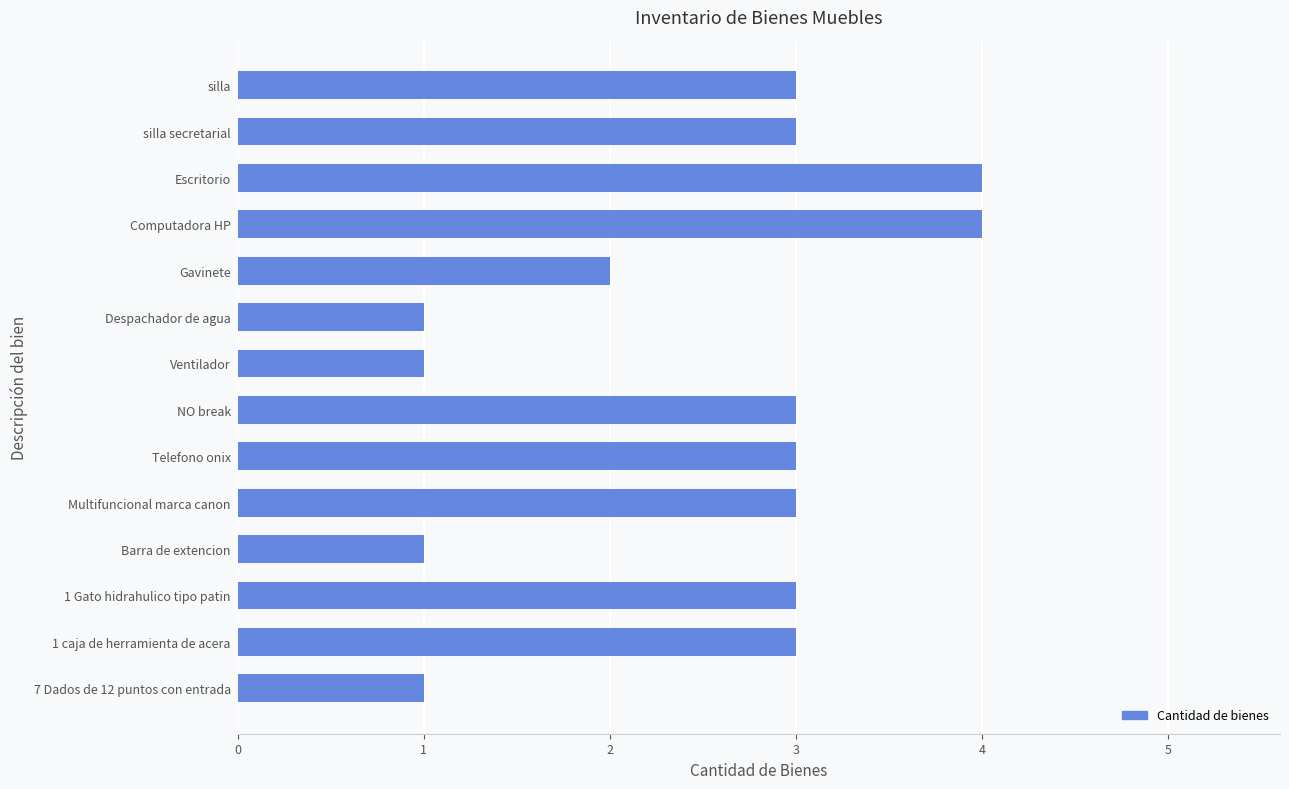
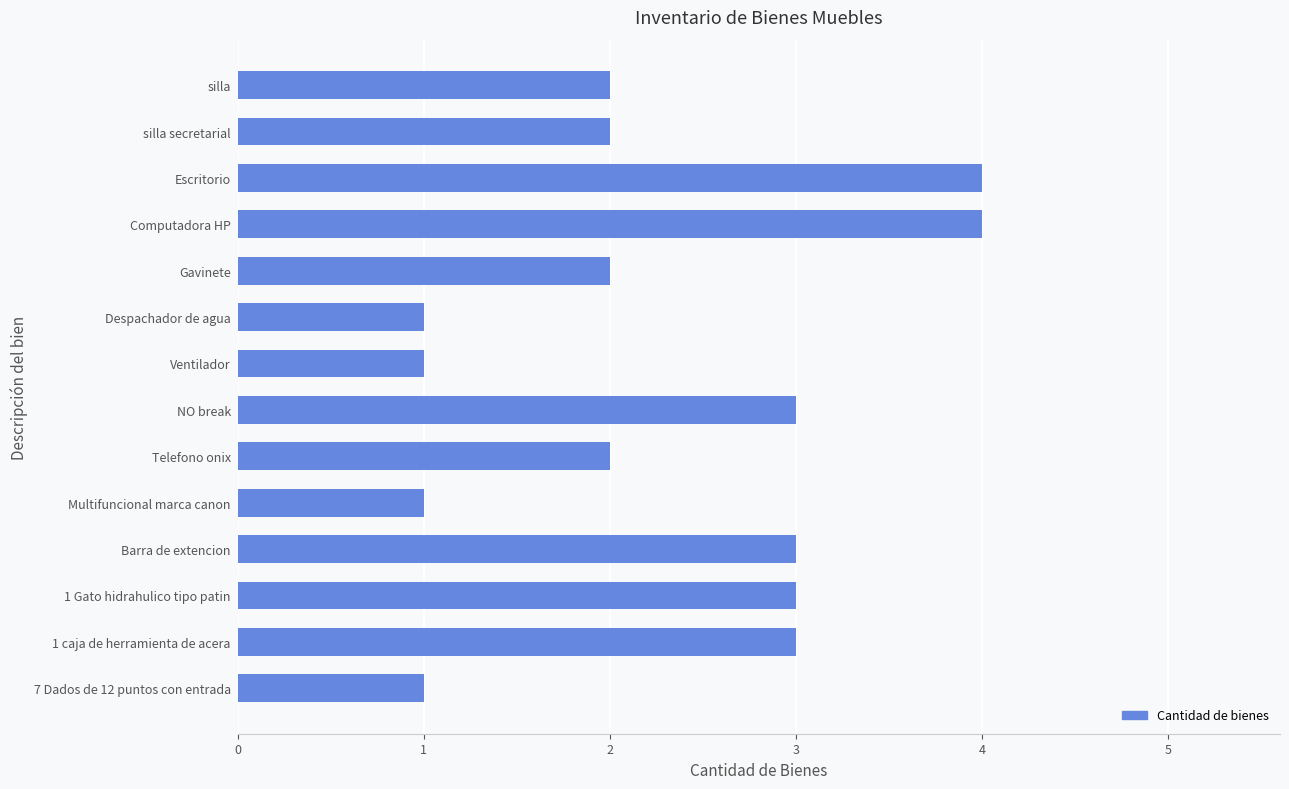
silla: 3 -> 2
silla secretarial: 3 -> 2
Telefono onix: 3 -> 2
Multifuncional marca canon: 3 -> 1
Barra de extencion: 1 -> 3
